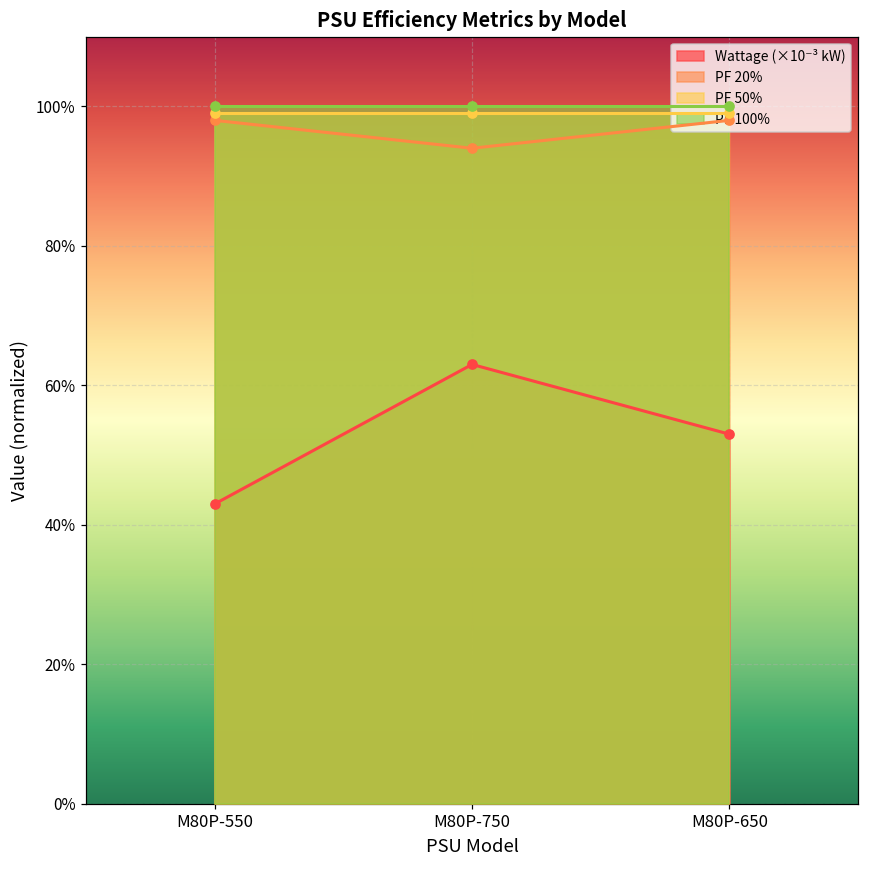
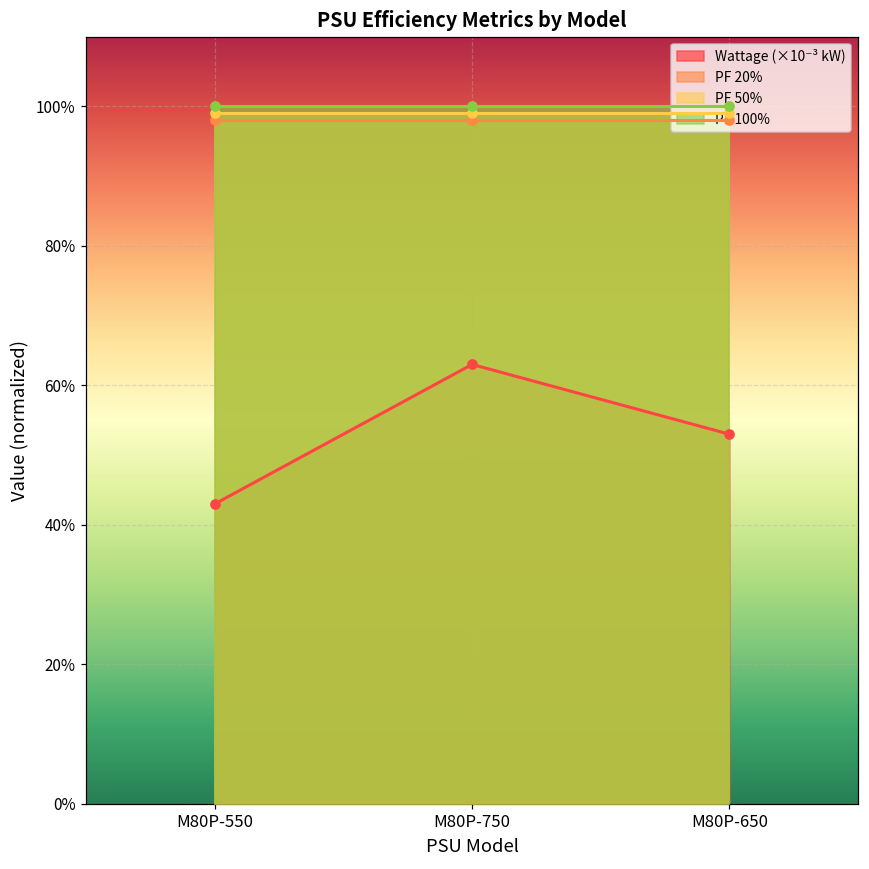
PF 20%, M80P-750: 94% -> 98%
